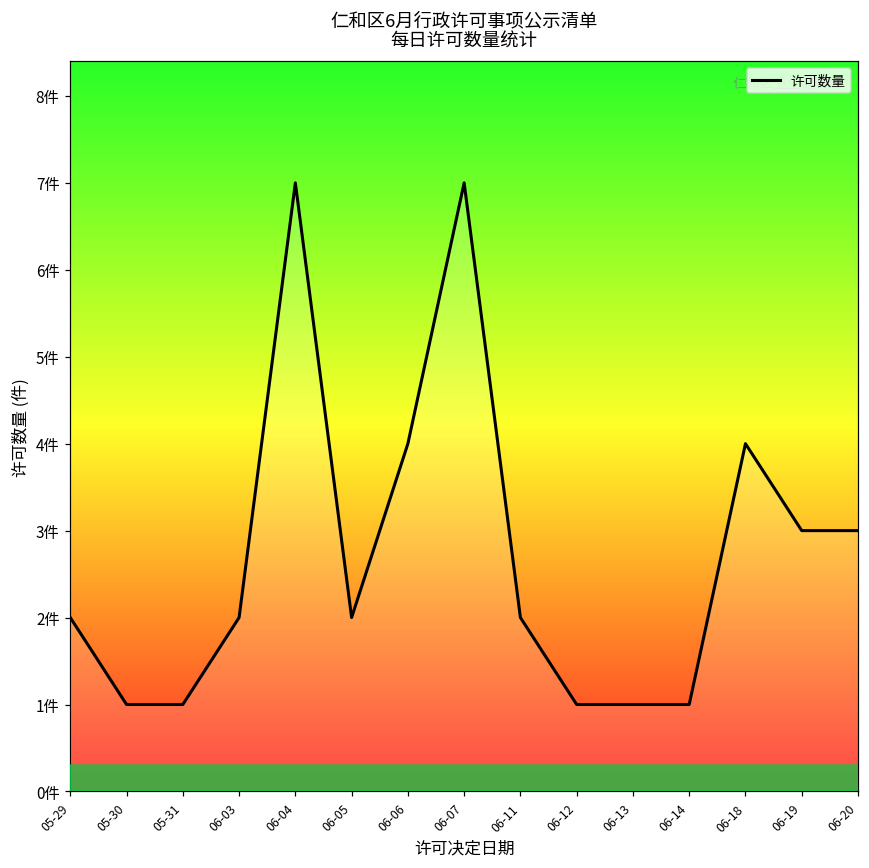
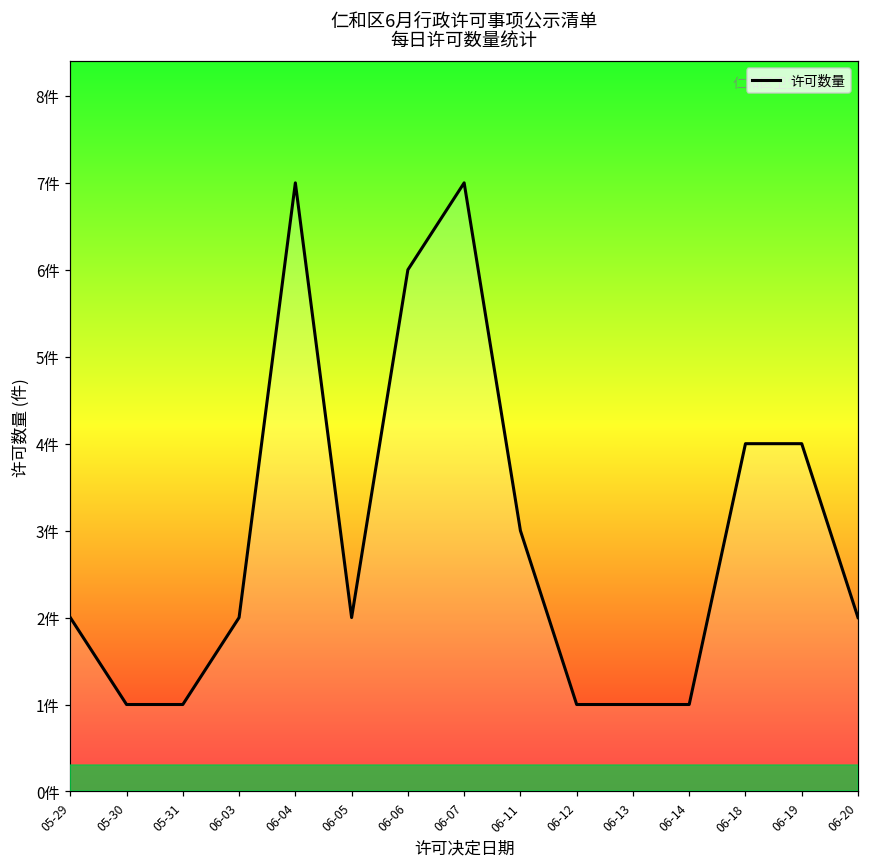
06-06: 4件 -> 6件
06-11: 2件 -> 3件
06-19: 3件 -> 4件
06-20: 3件 -> 2件
